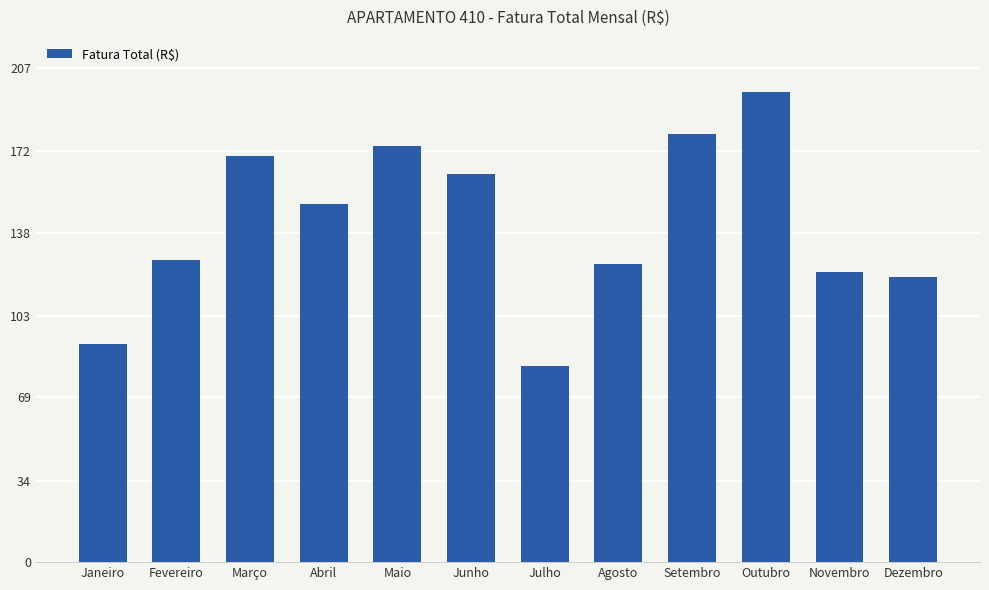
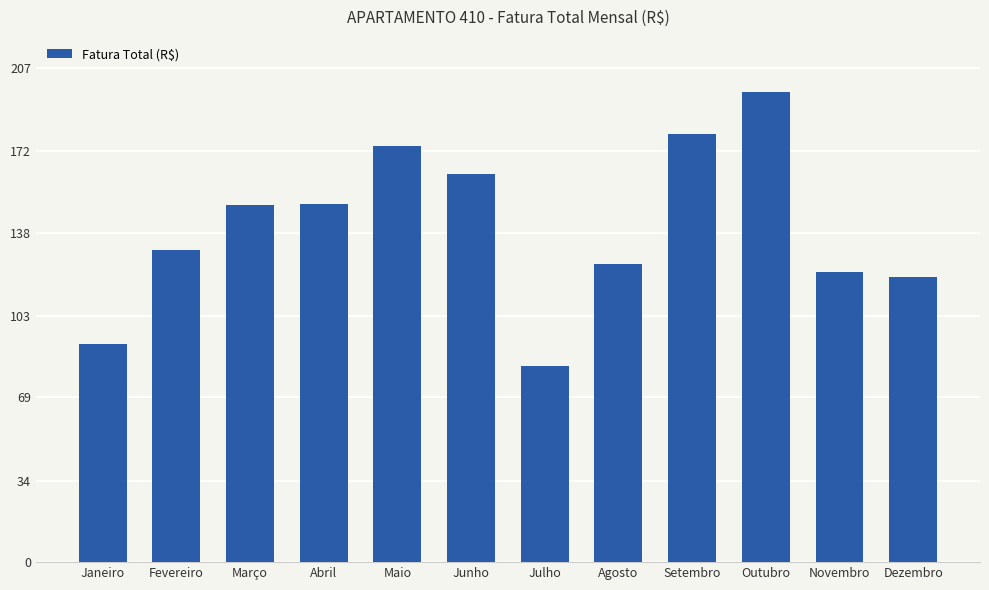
Fevereiro: 127 -> 131
Março: 170 -> 149
